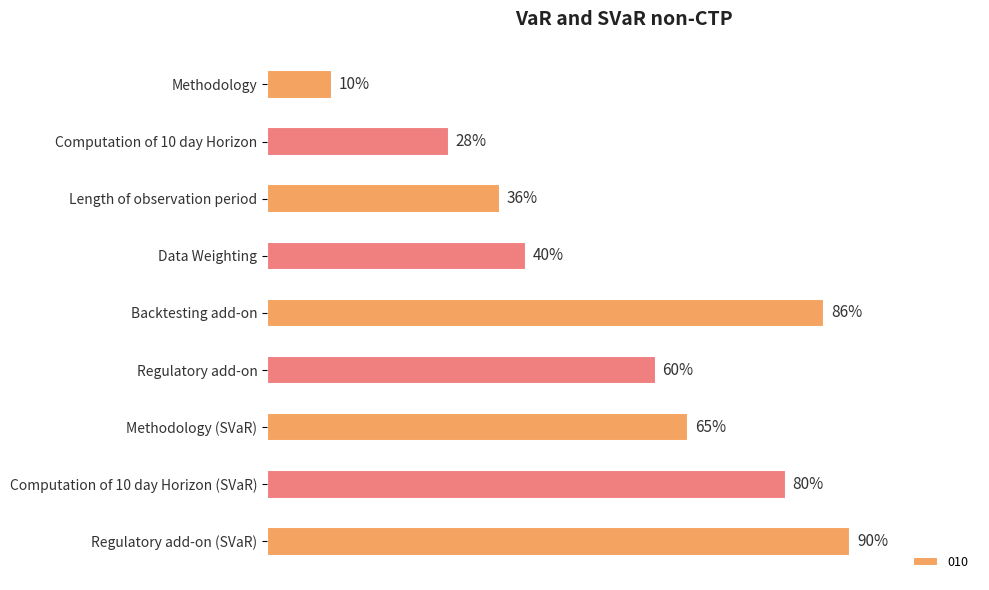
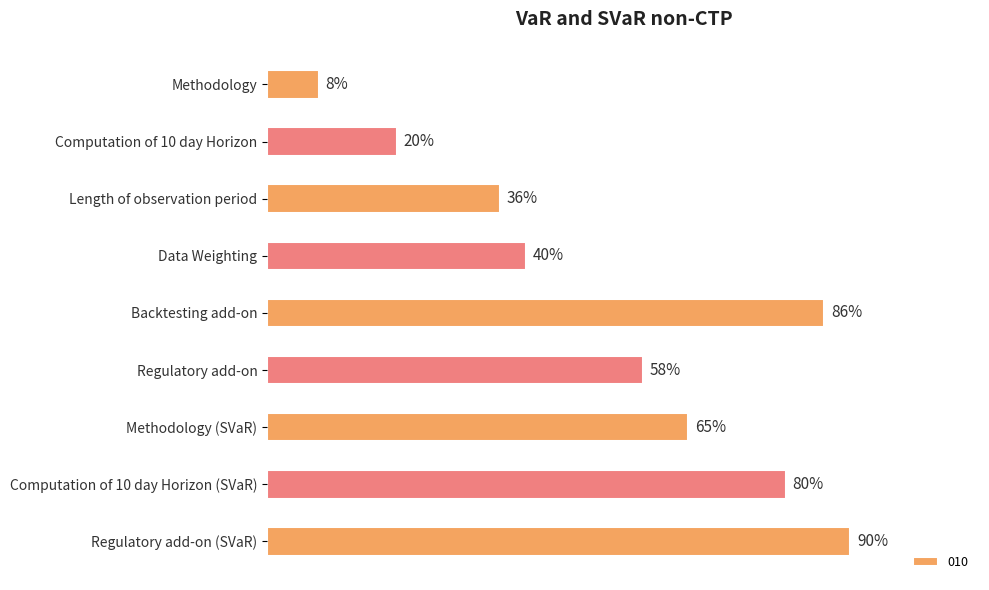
Methodology: 10% -> 8%
Computation of 10 day Horizon: 28% -> 20%
Regulatory add-on: 60% -> 58%
